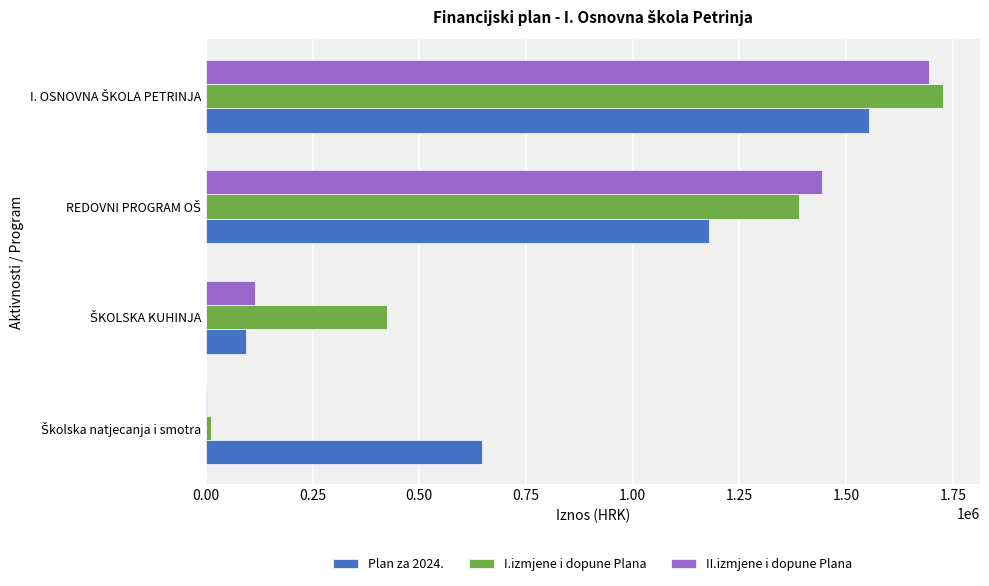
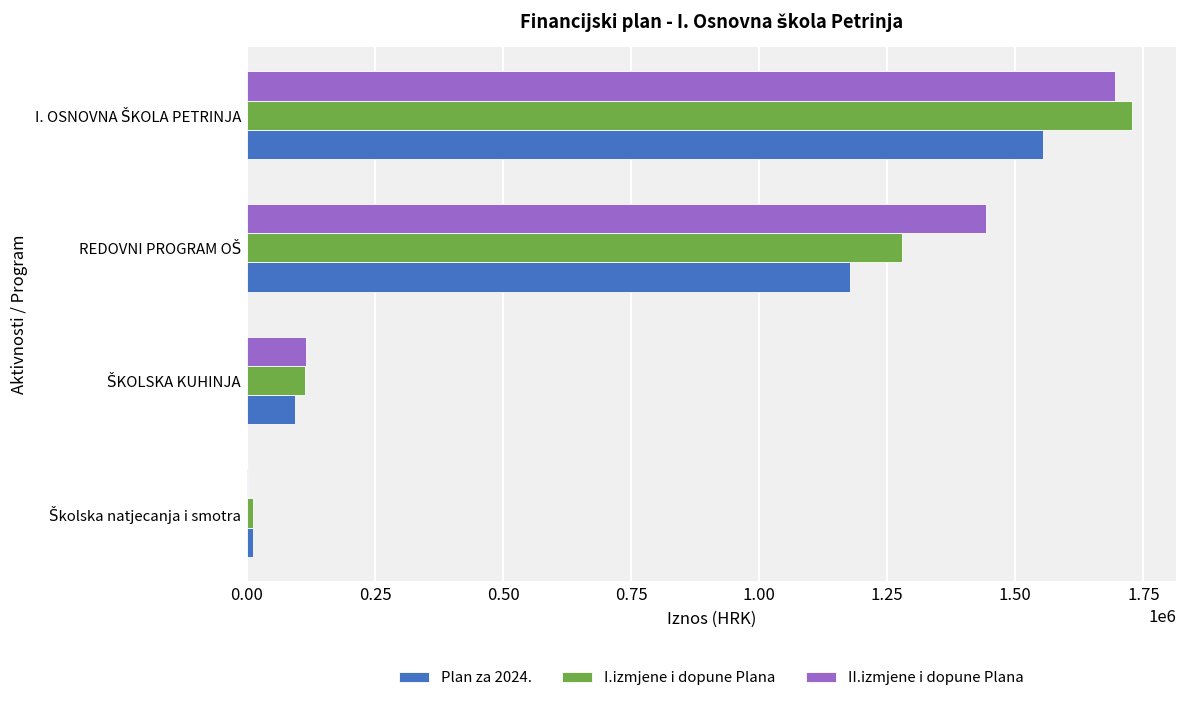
I.izmjene i dopune Plana, REDOVNI PROGRAM OŠ: 1390000 -> 1280000
I.izmjene i dopune Plana, ŠKOLSKA KUHINJA: 420000 -> 110000
Plan za 2024., Školska natjecanja i smotra: 650000 -> 10000
